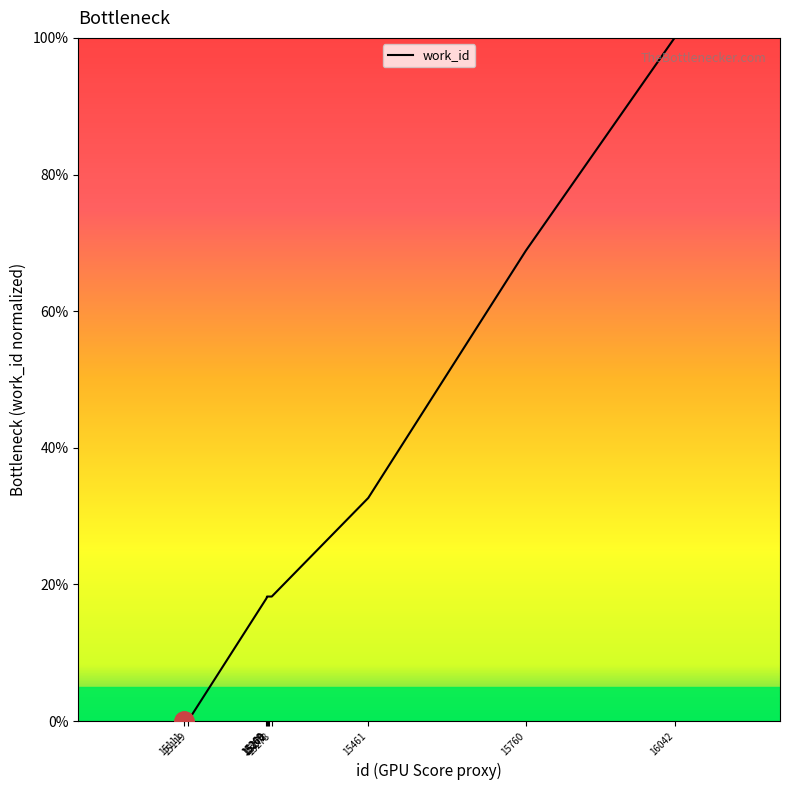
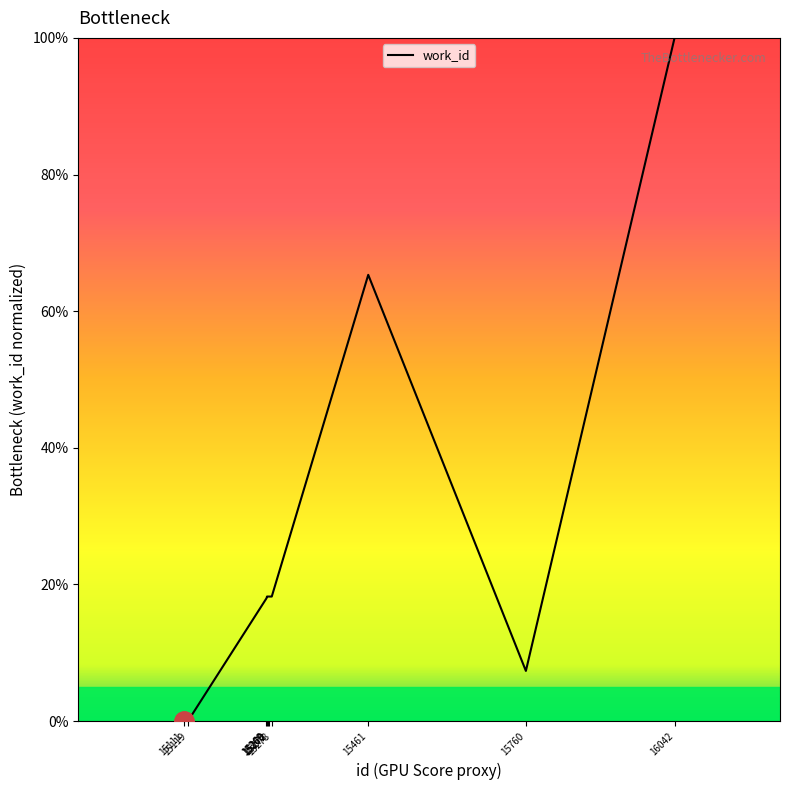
work_id, 15461: 33% -> 65%
work_id, 15760: 69% -> 7%
